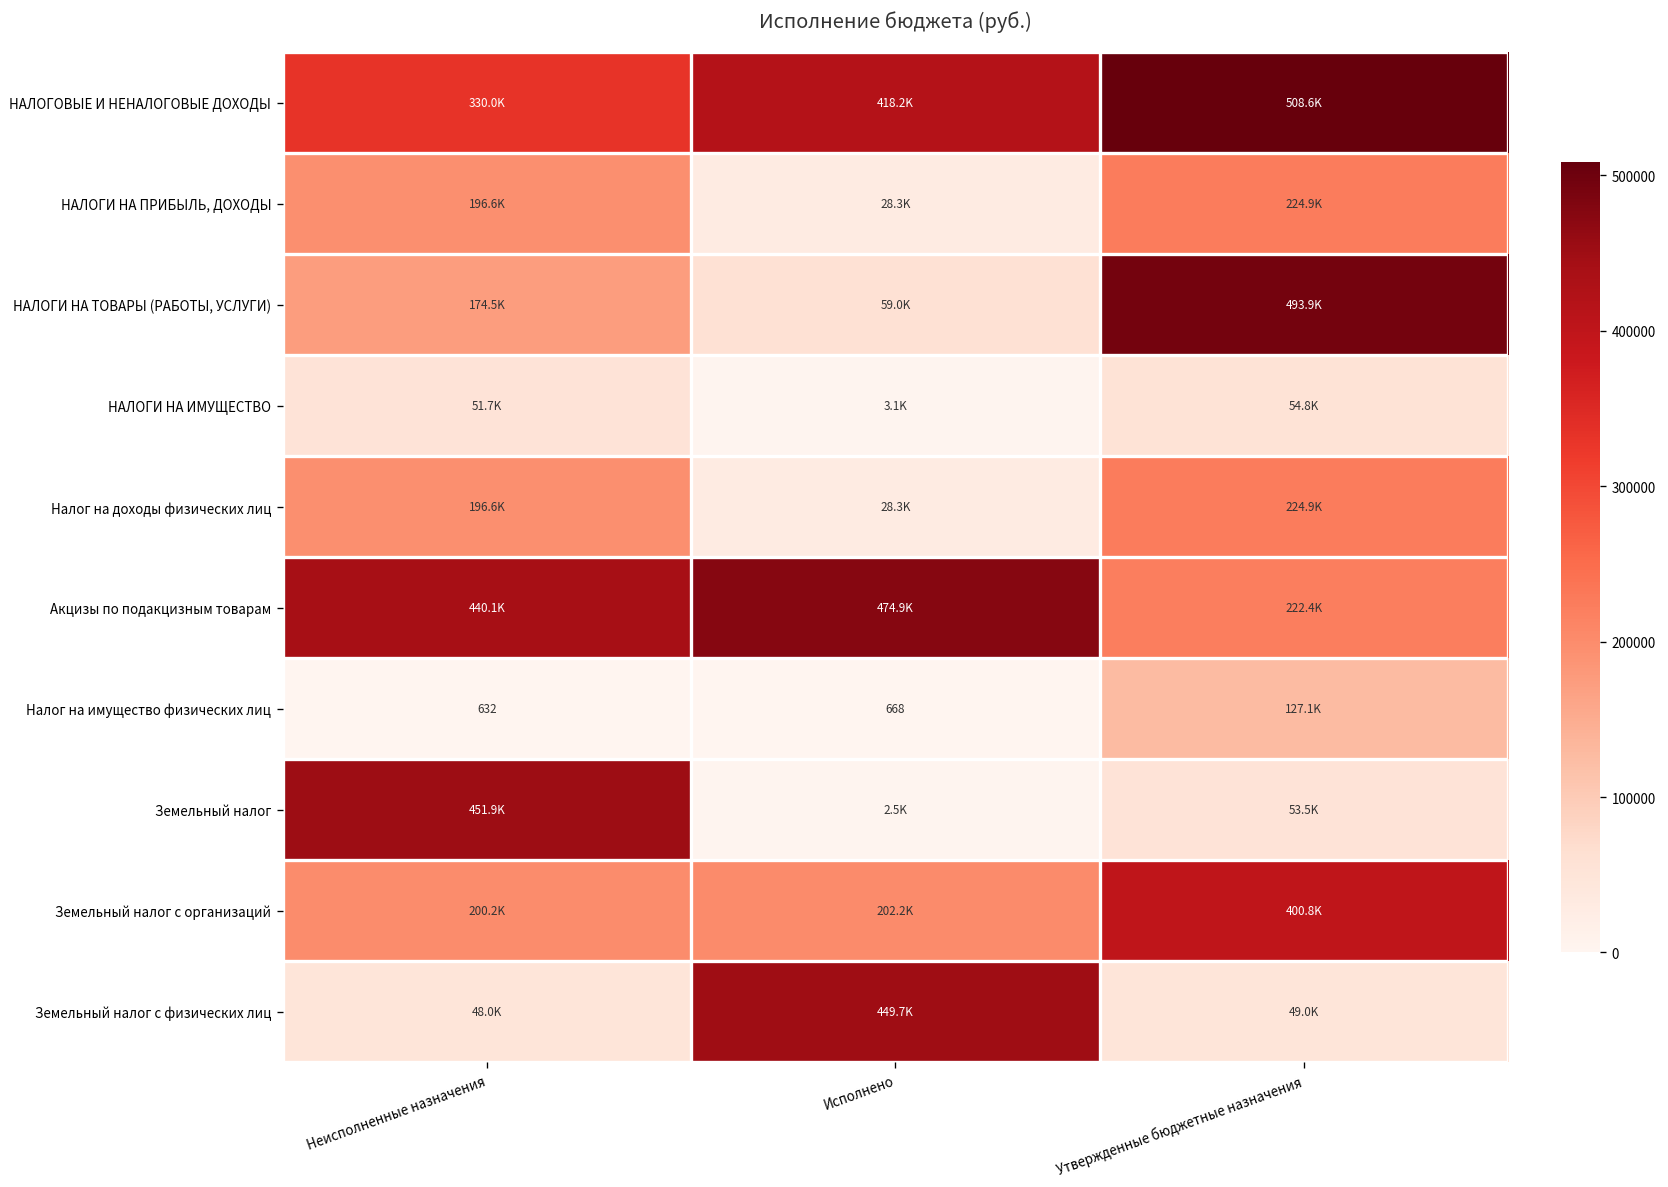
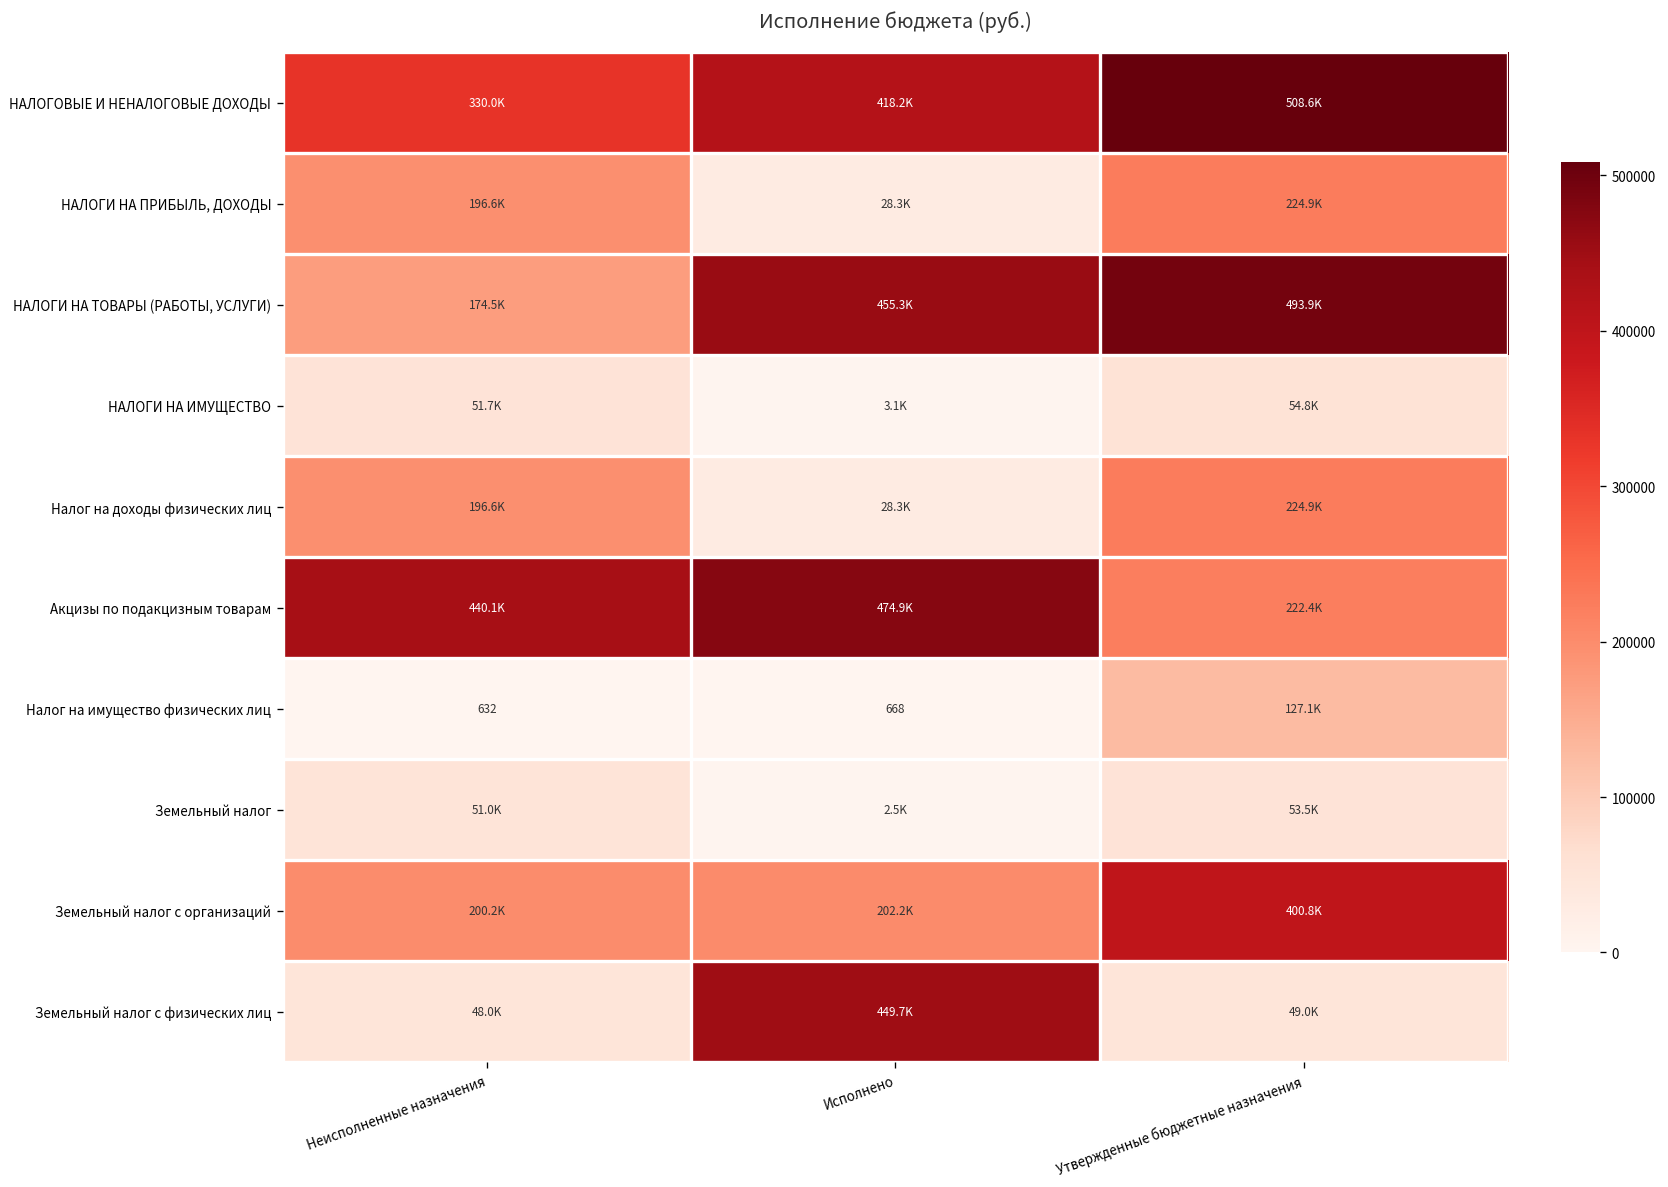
НАЛОГИ НА ТОВАРЫ (РАБОТЫ, УСЛУГИ), Исполнено: 59.0K -> 455.3K
Земельный налог, Неисполненные назначения: 451.9K -> 51.0K
